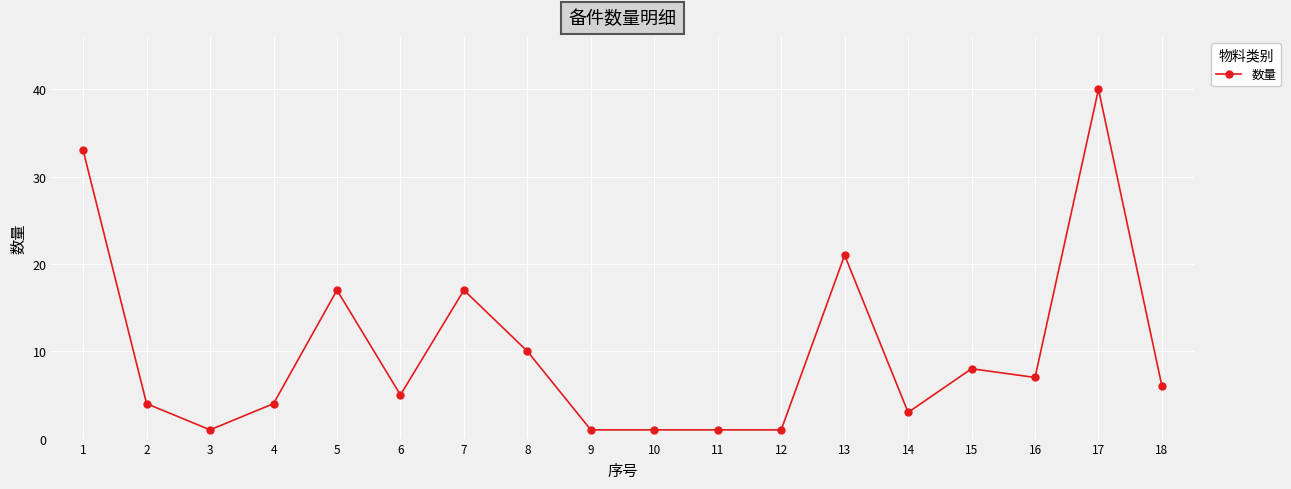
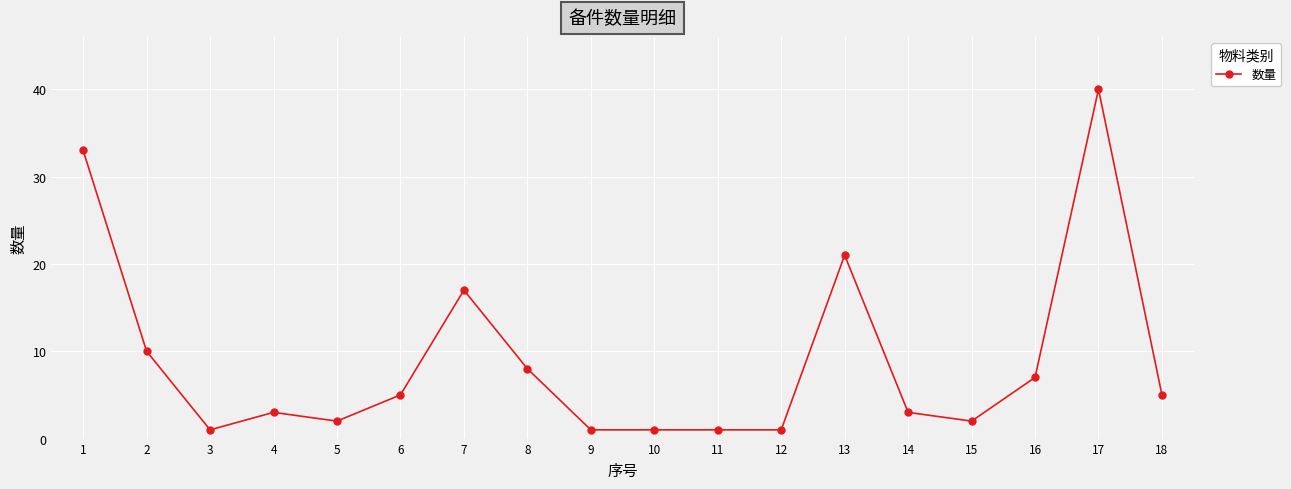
2: 4 -> 10
4: 4 -> 3
5: 17 -> 2
8: 10 -> 8
15: 8 -> 2
18: 6 -> 5
